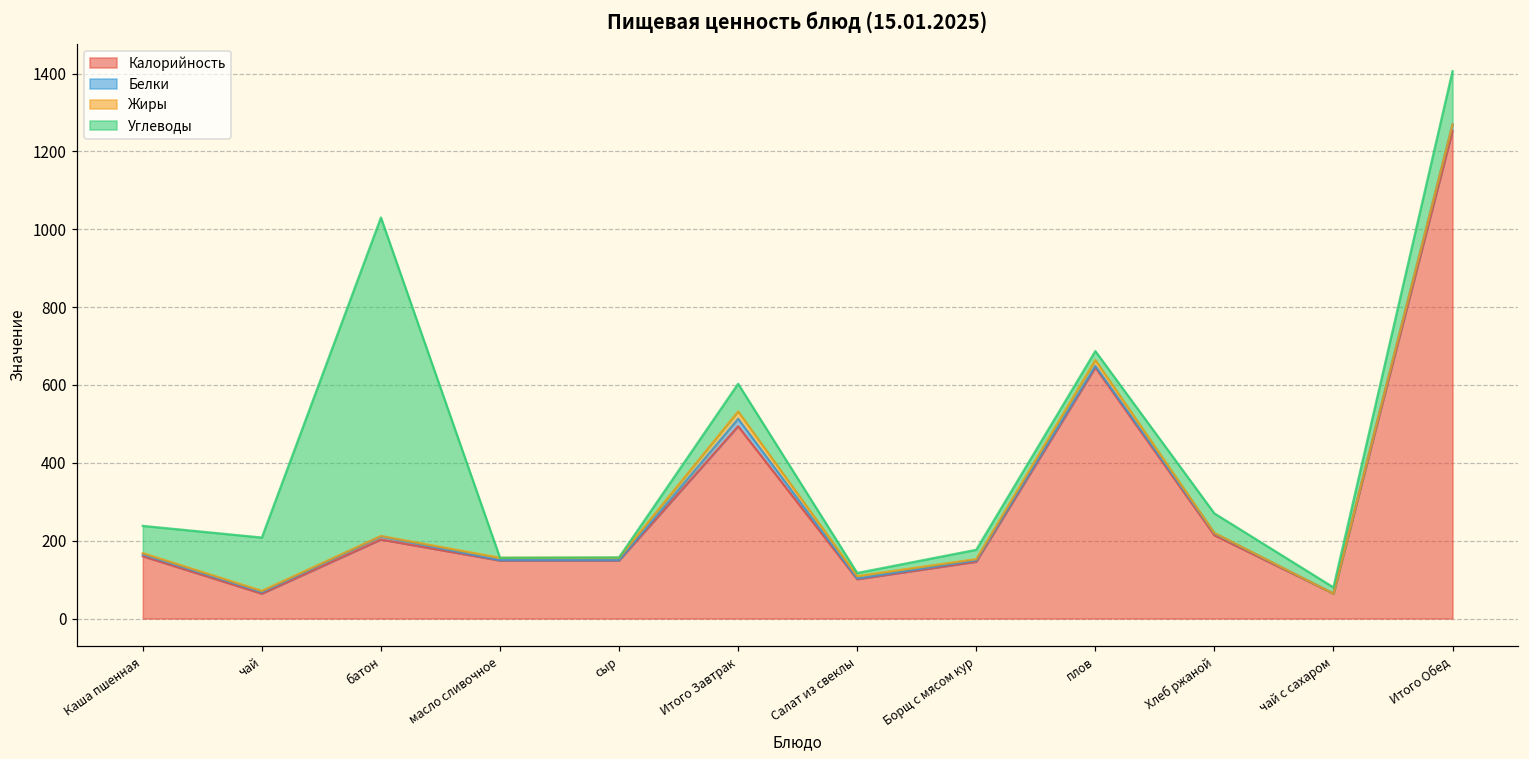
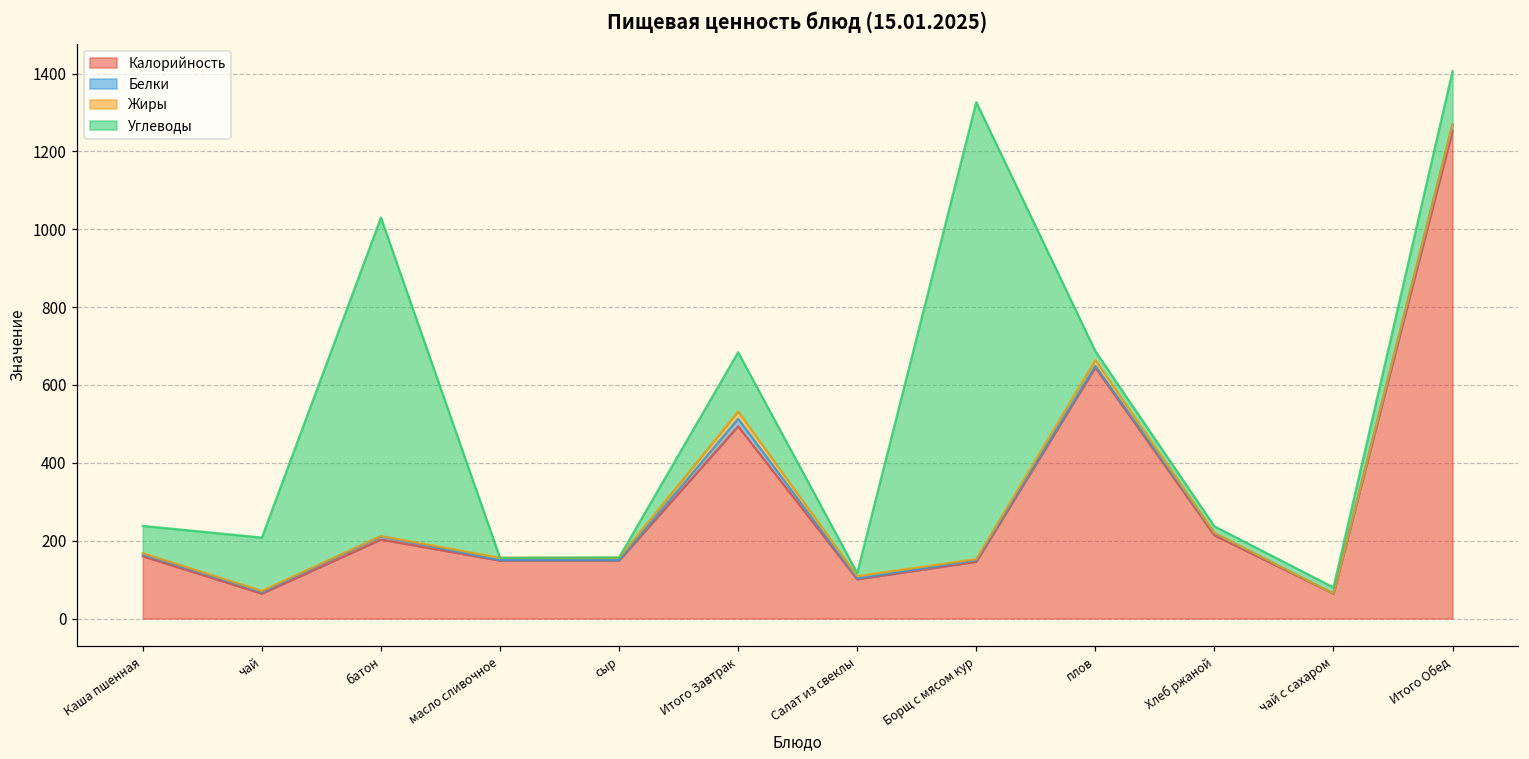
Углеводы, Итого Завтрак: 70 -> 150
Углеводы, Борщ с мясом кур: 20 -> 1170
Углеводы, Хлеб ржаной: 50 -> 20
